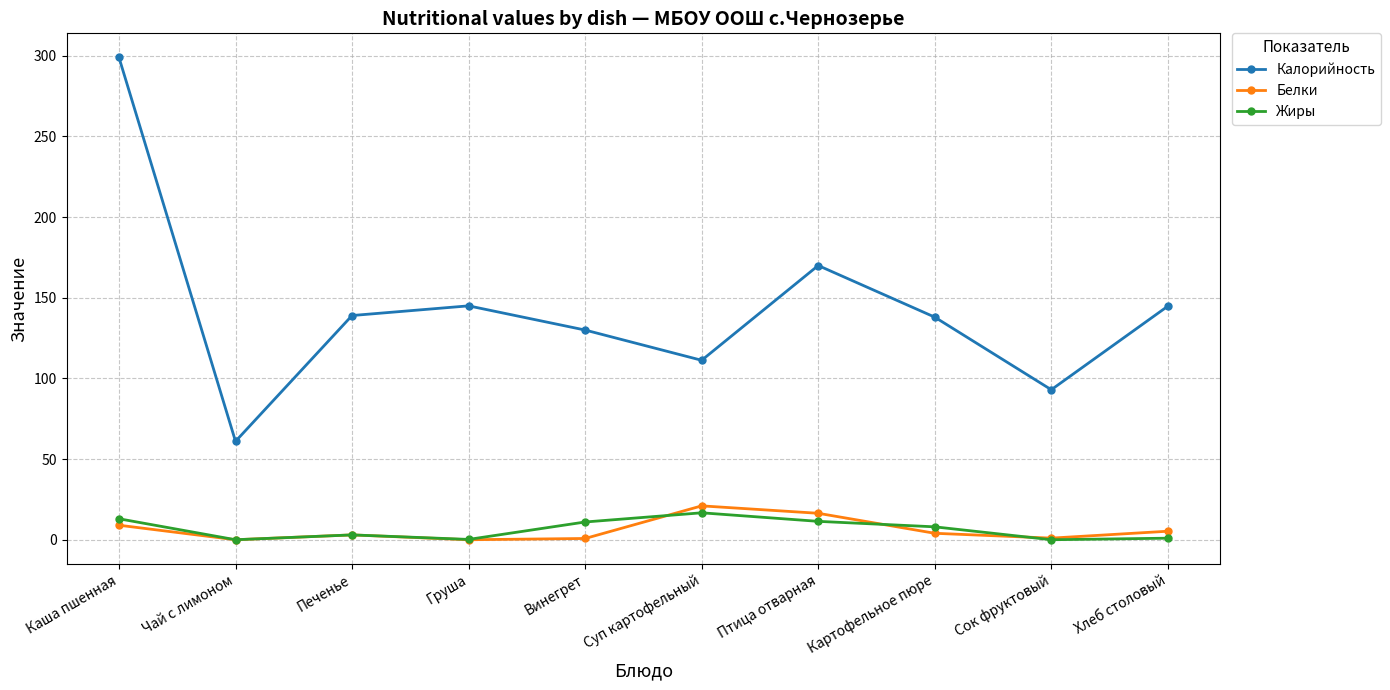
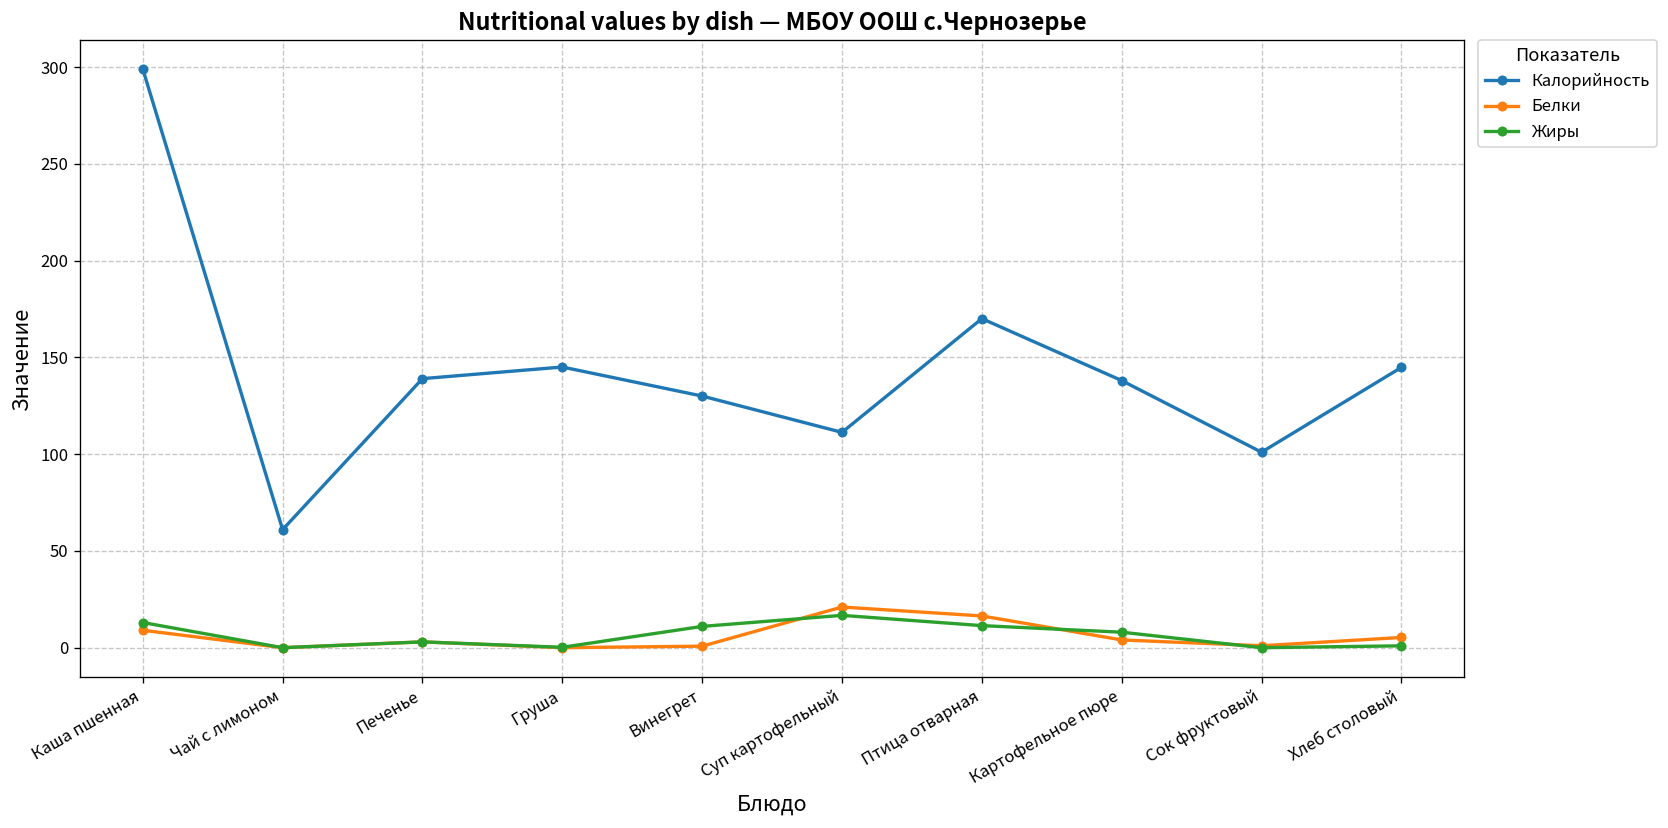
Калорийность, Сок фруктовый: 93 -> 101
